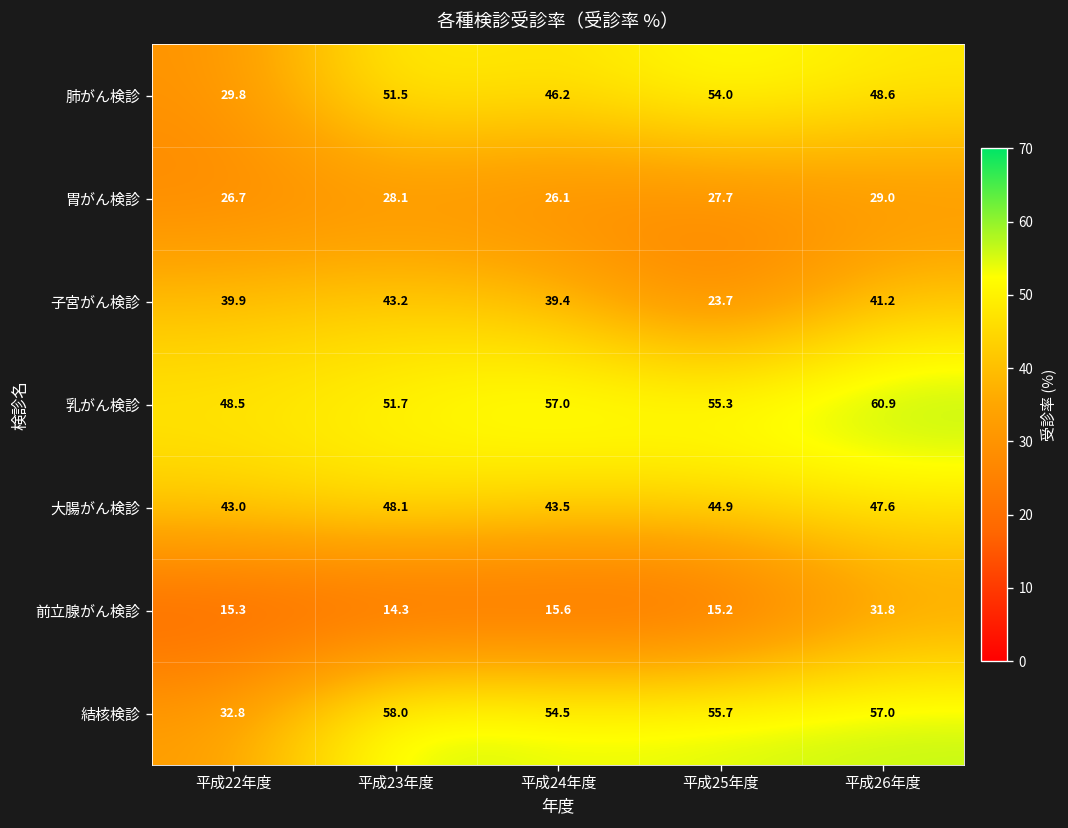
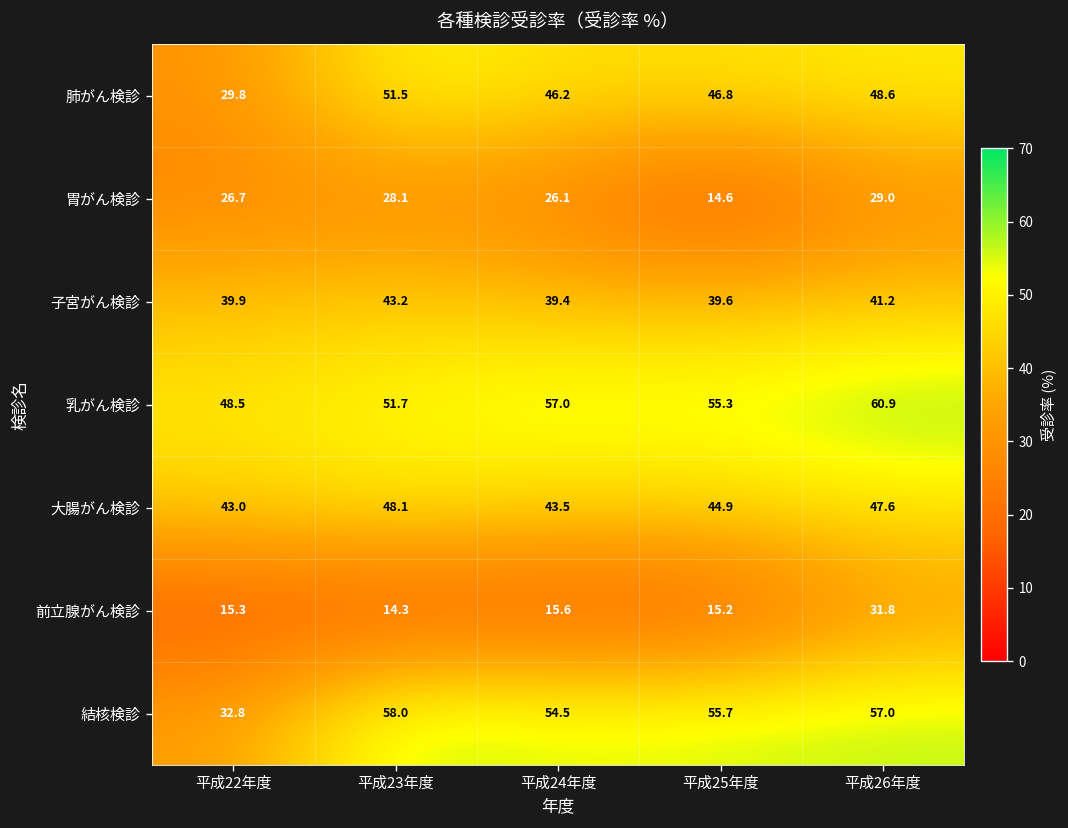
肺がん検診, 平成25年度: 54.0 -> 46.8
胃がん検診, 平成25年度: 27.7 -> 14.6
子宮がん検診, 平成25年度: 23.7 -> 39.6
